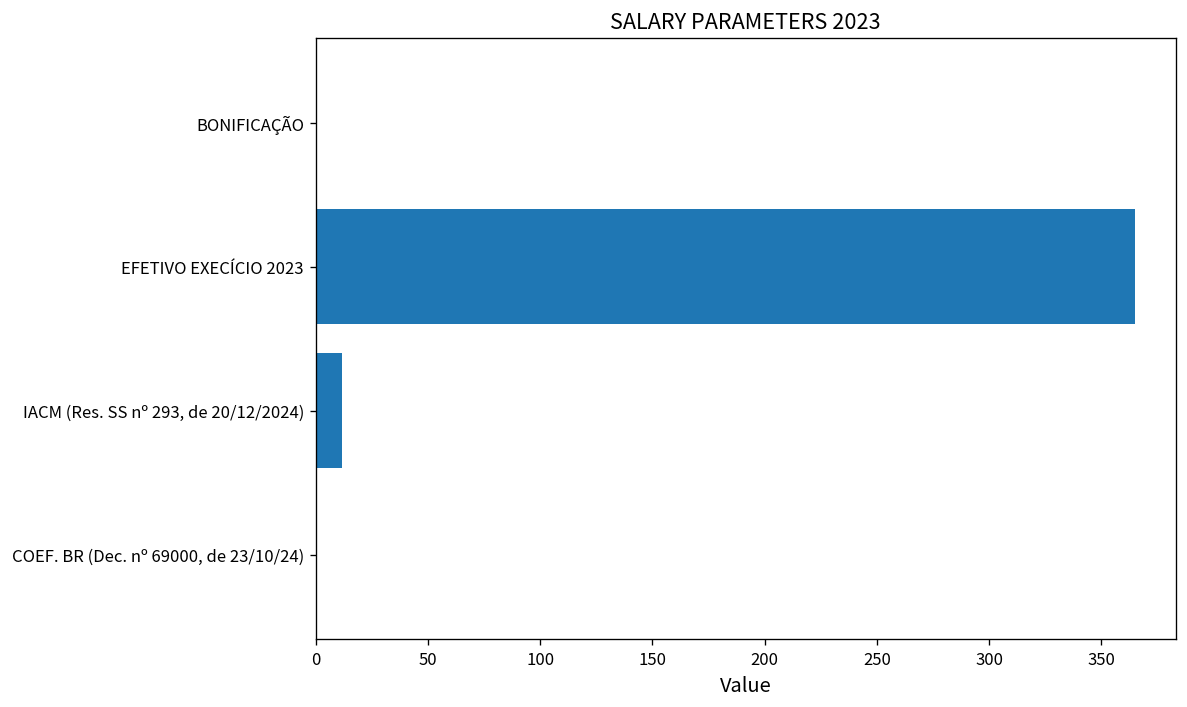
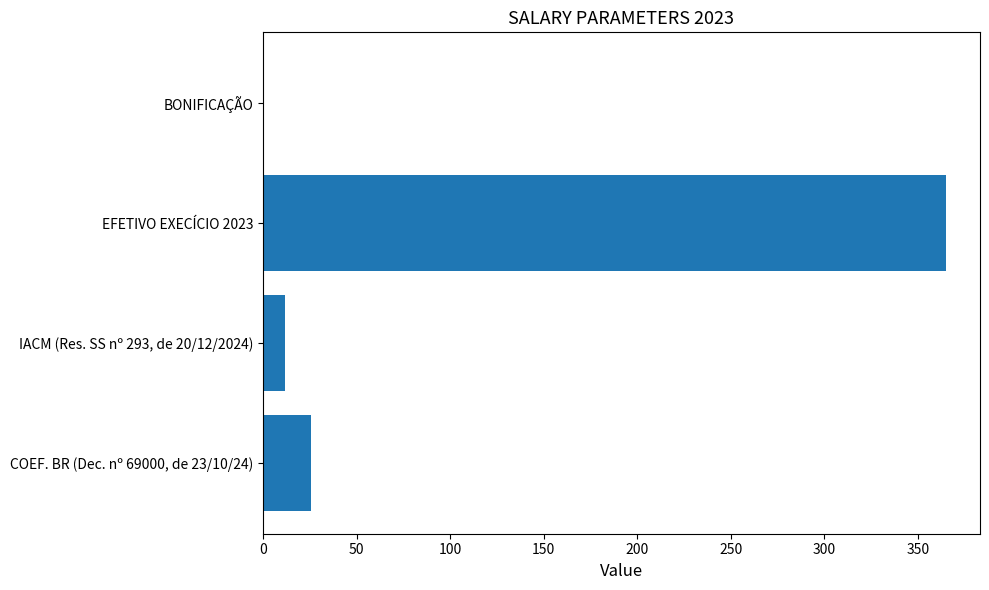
COEF. BR (Dec. nº 69000, de 23/10/24): 0 -> 26
